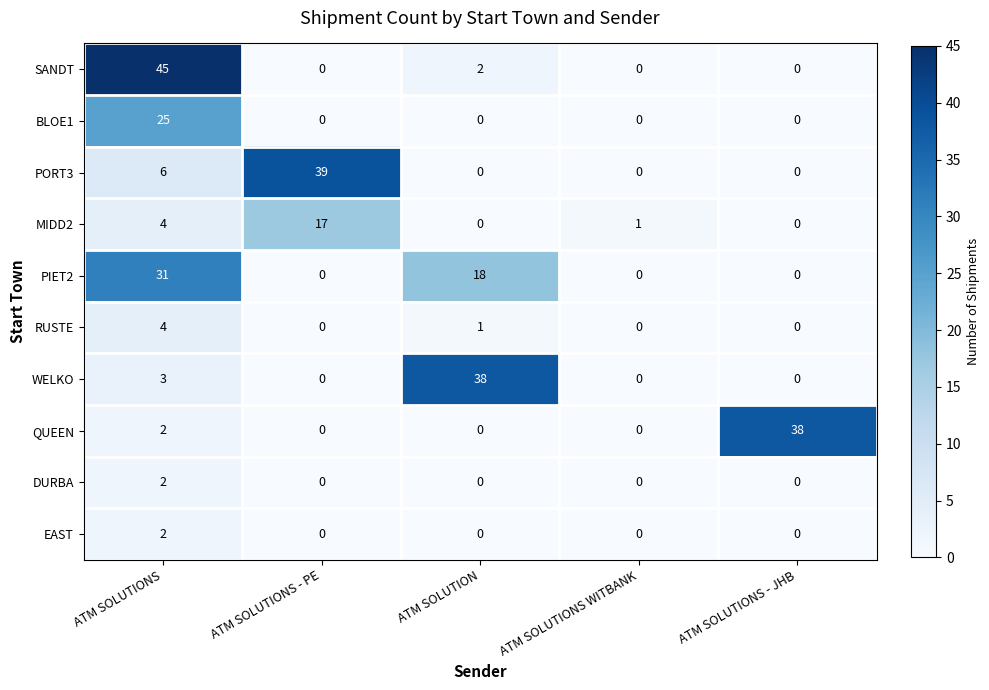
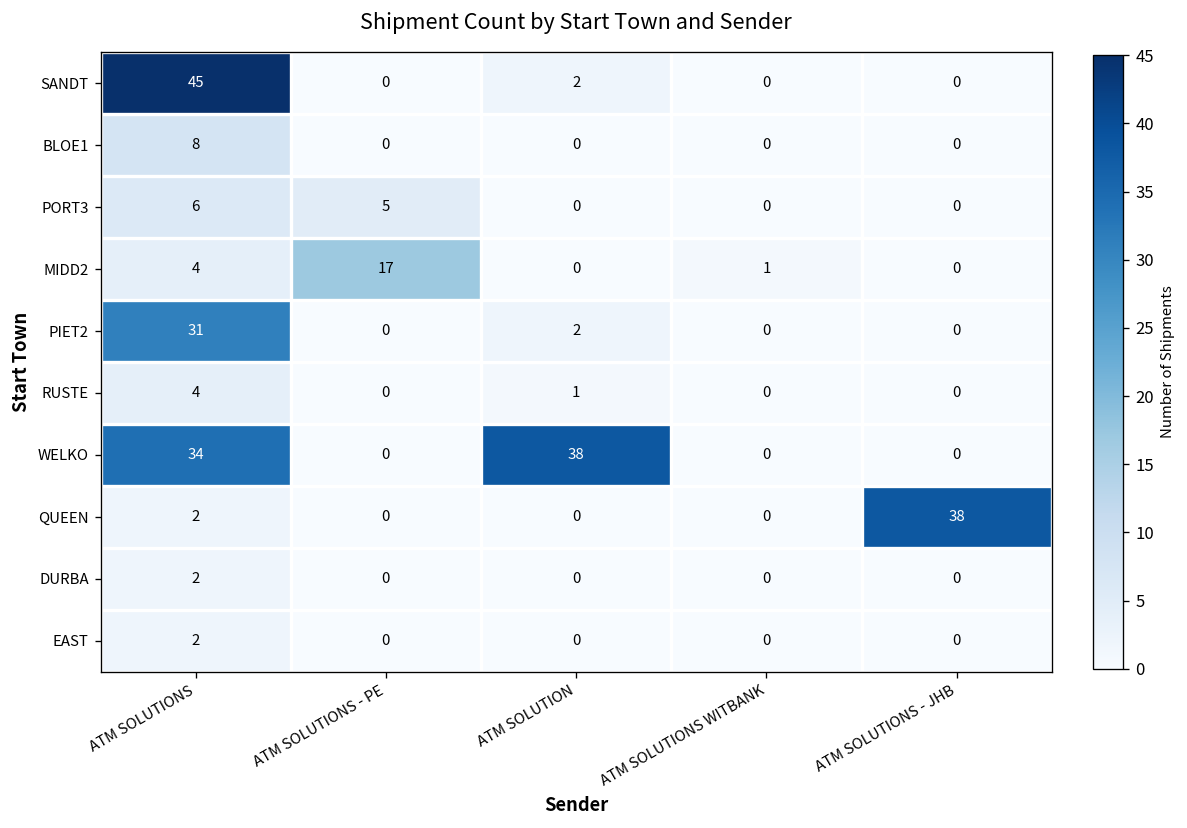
BLOE1, ATM SOLUTIONS: 25 -> 8
PORT3, ATM SOLUTIONS - PE: 39 -> 5
PIET2, ATM SOLUTION: 18 -> 2
WELKO, ATM SOLUTIONS: 3 -> 34
